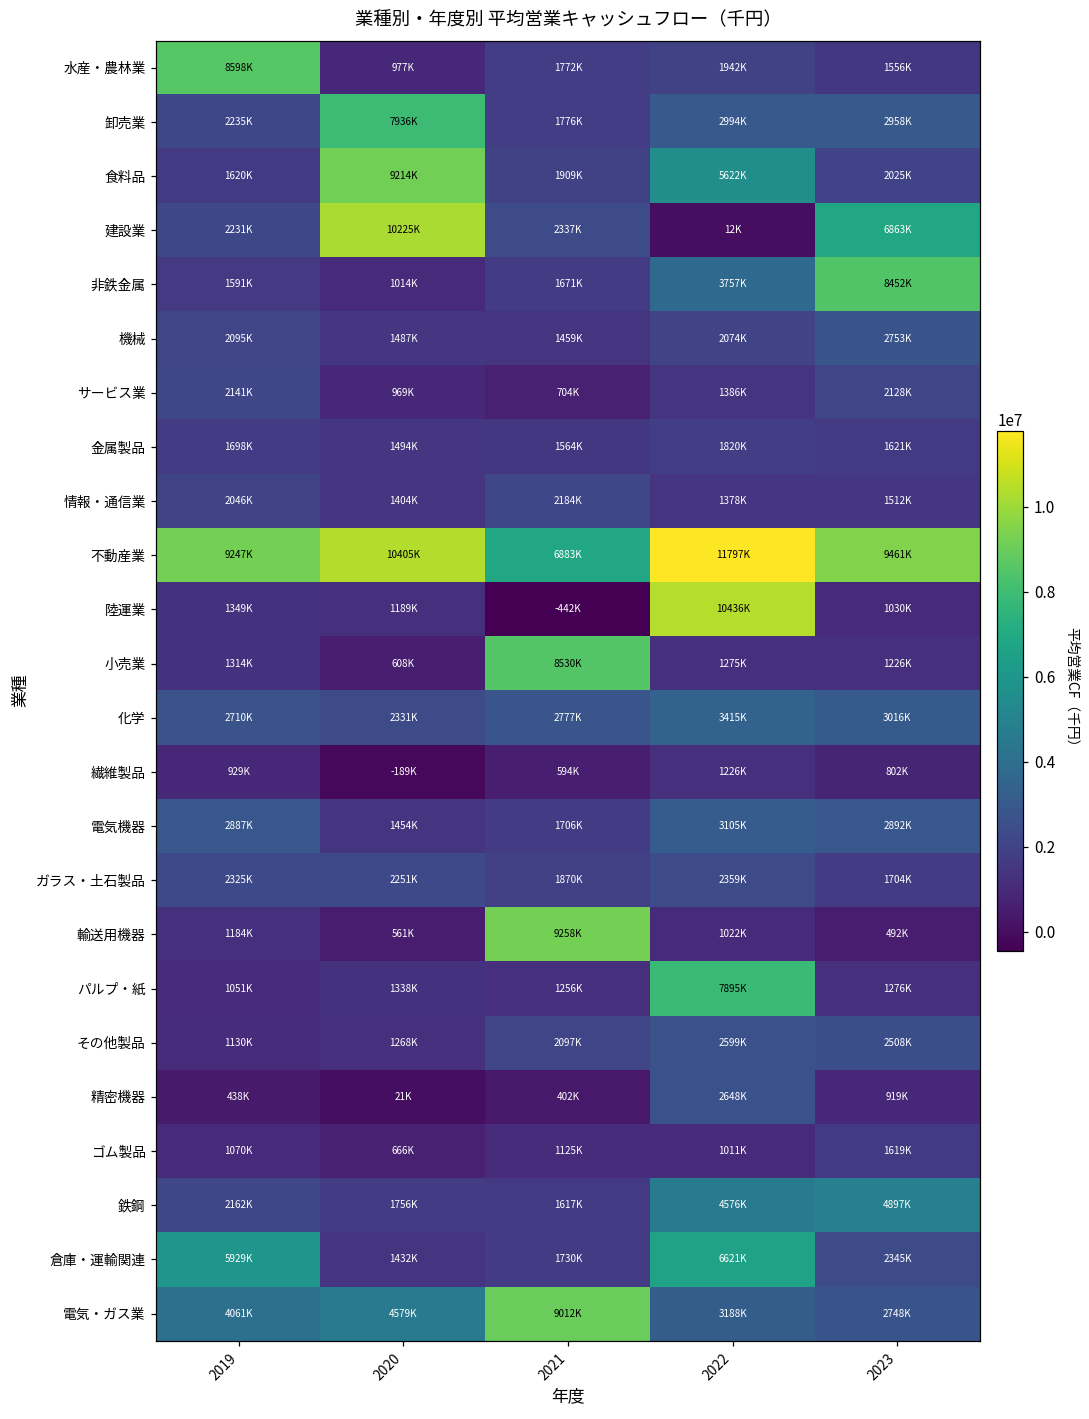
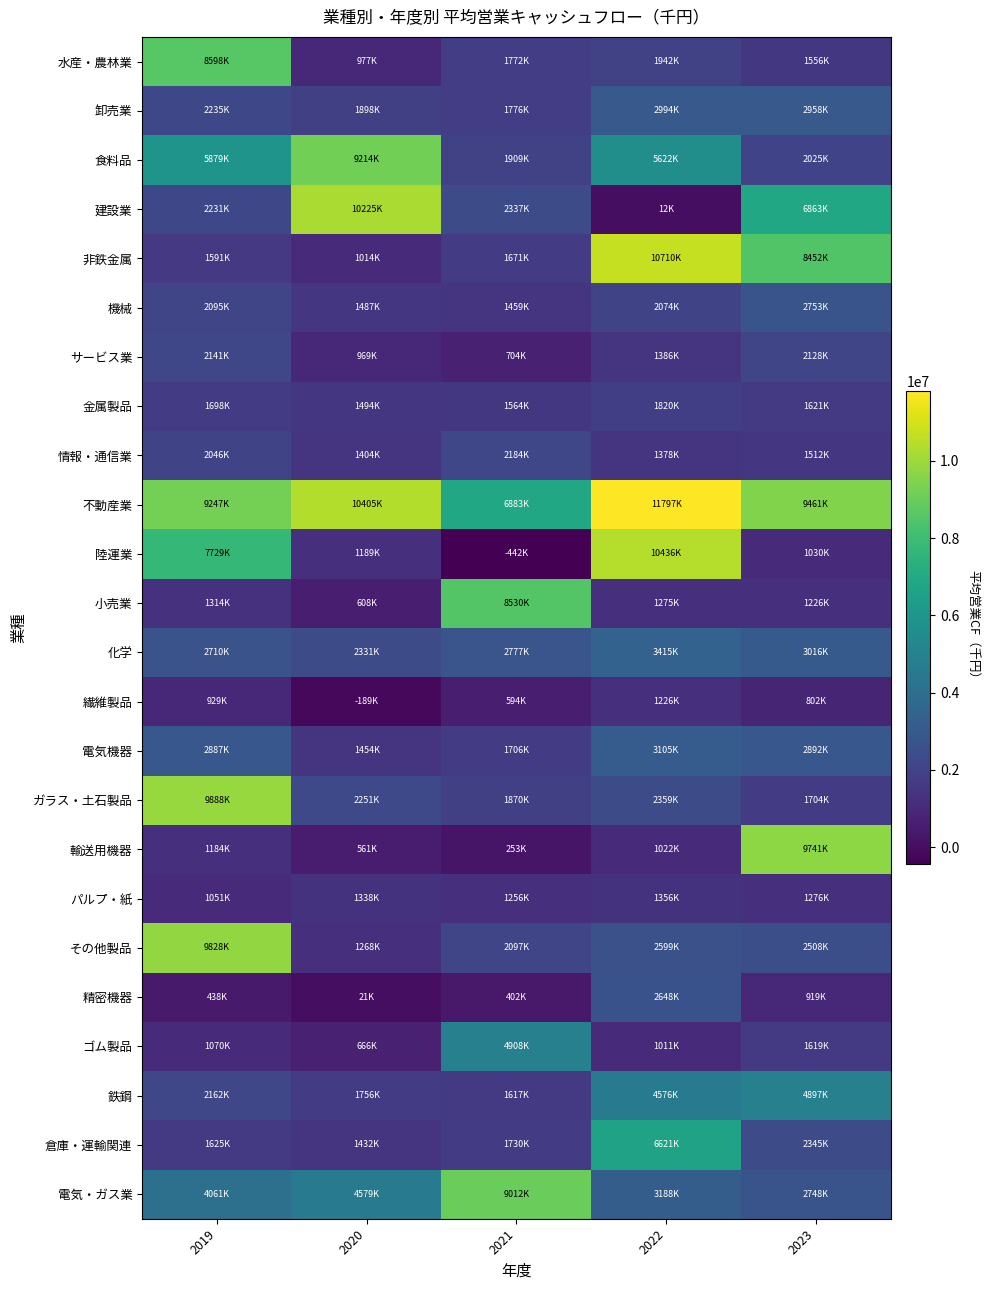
卸売業, 2020: 7936K -> 1898K
食料品, 2019: 1620K -> 5879K
非鉄金属, 2022: 3757K -> 10710K
陸運業, 2019: 1349K -> 7729K
ガラス・土石製品, 2019: 2325K -> 9888K
輸送用機器, 2021: 9258K -> 253K
輸送用機器, 2023: 492K -> 9741K
パルプ・紙, 2022: 7895K -> 1356K
その他製品, 2019: 1130K -> 9828K
ゴム製品, 2021: 1125K -> 4908K
倉庫・運輸関連, 2019: 5929K -> 1625K
